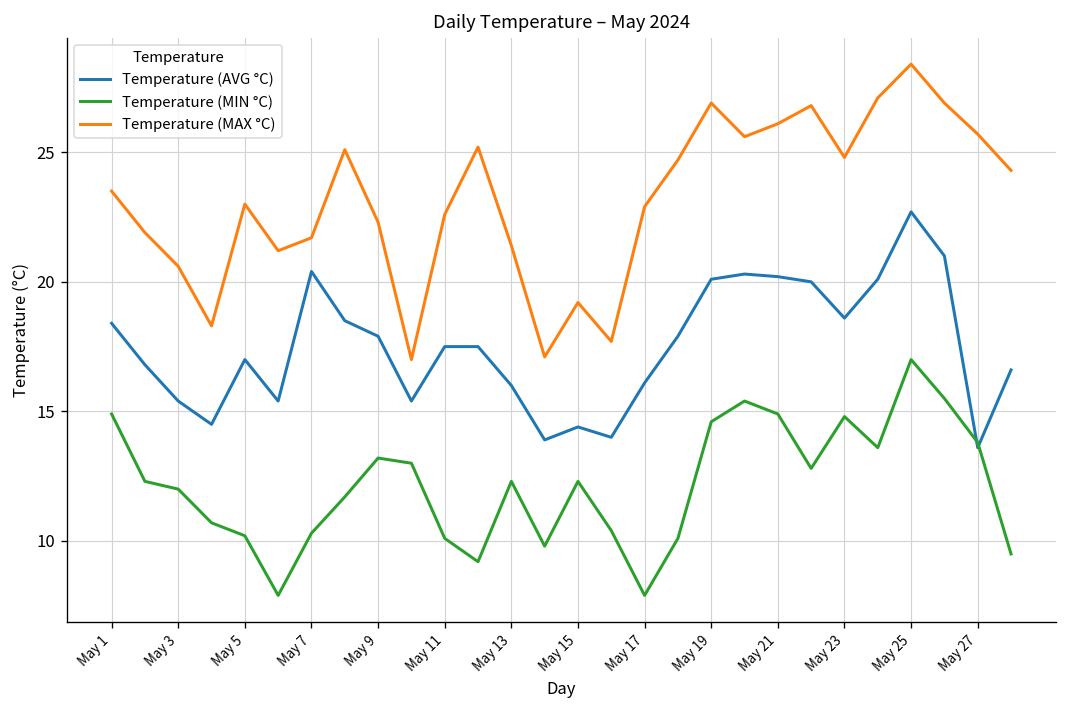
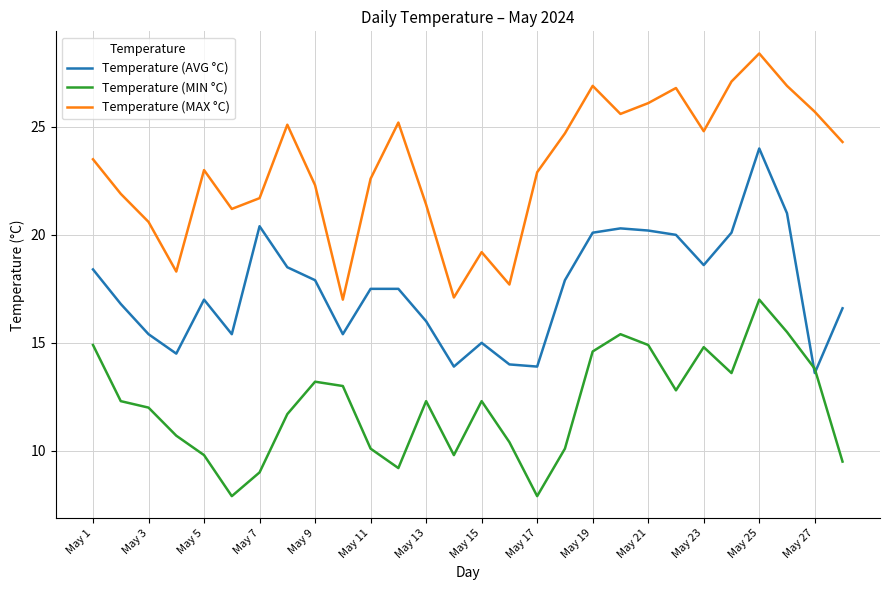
Temperature (MIN °C), May 5: 10.2 -> 9.8
Temperature (MIN °C), May 7: 10.3 -> 9.0
Temperature (AVG °C), May 15: 14.4 -> 15.0
Temperature (AVG °C), May 17: 16.1 -> 13.9
Temperature (AVG °C), May 25: 22.7 -> 24.0
